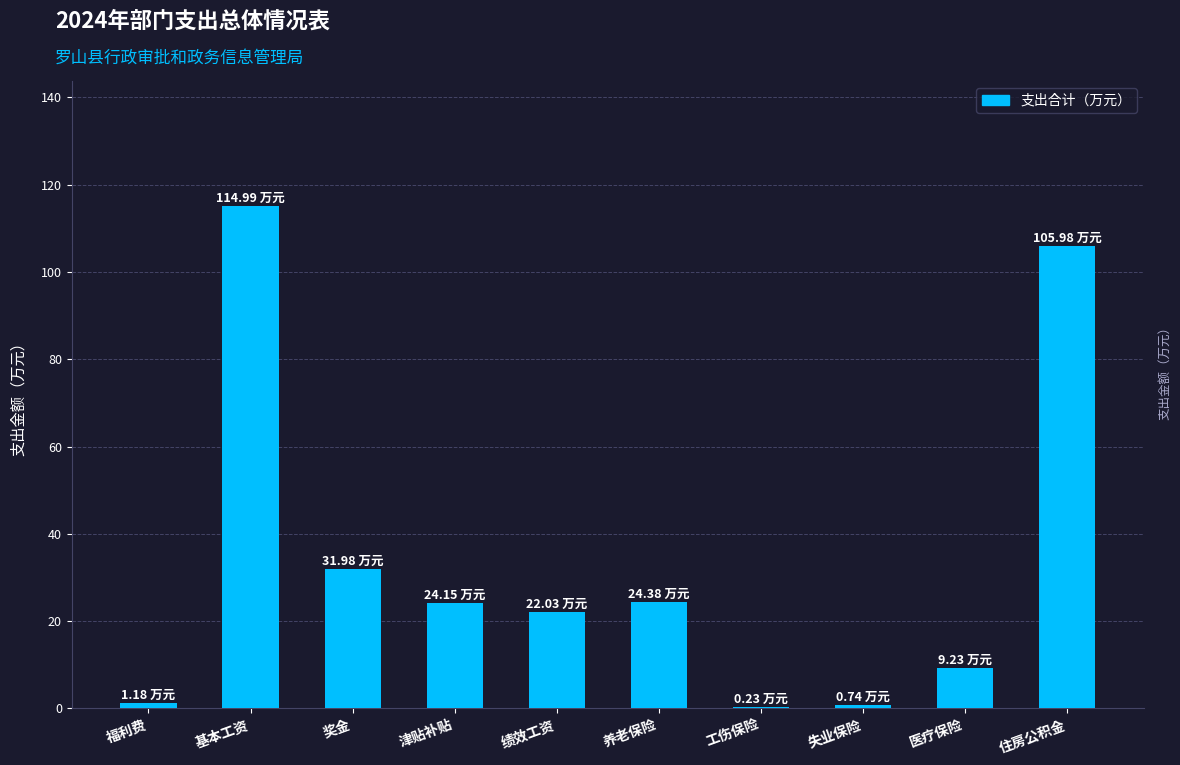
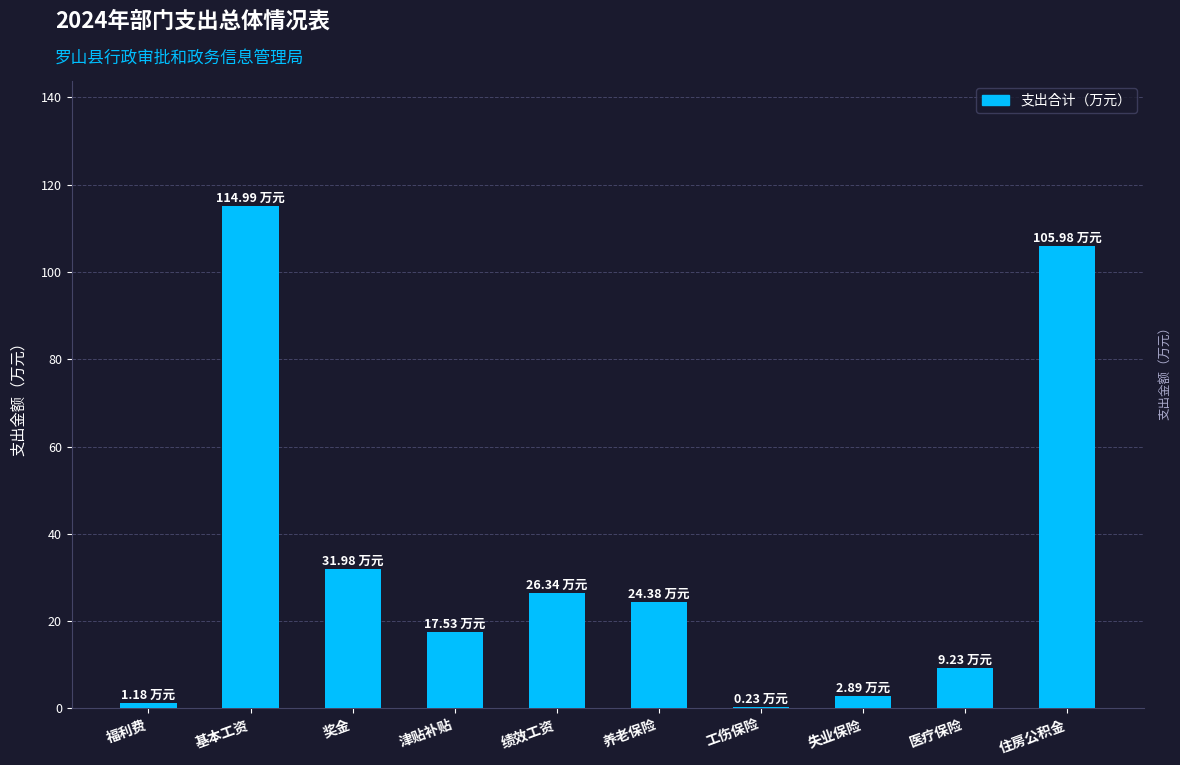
津贴补贴: 24.15 -> 17.53
绩效工资: 22.03 -> 26.34
失业保险: 0.74 -> 2.89
